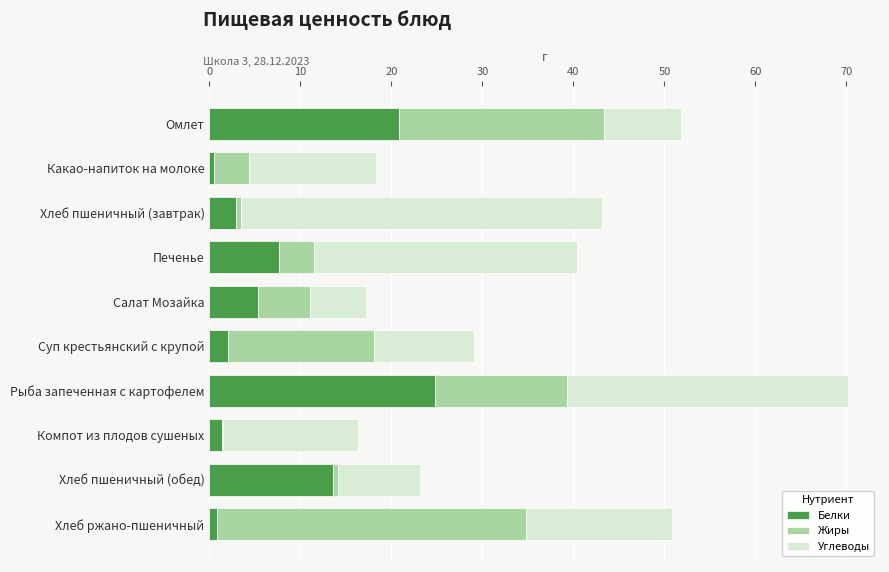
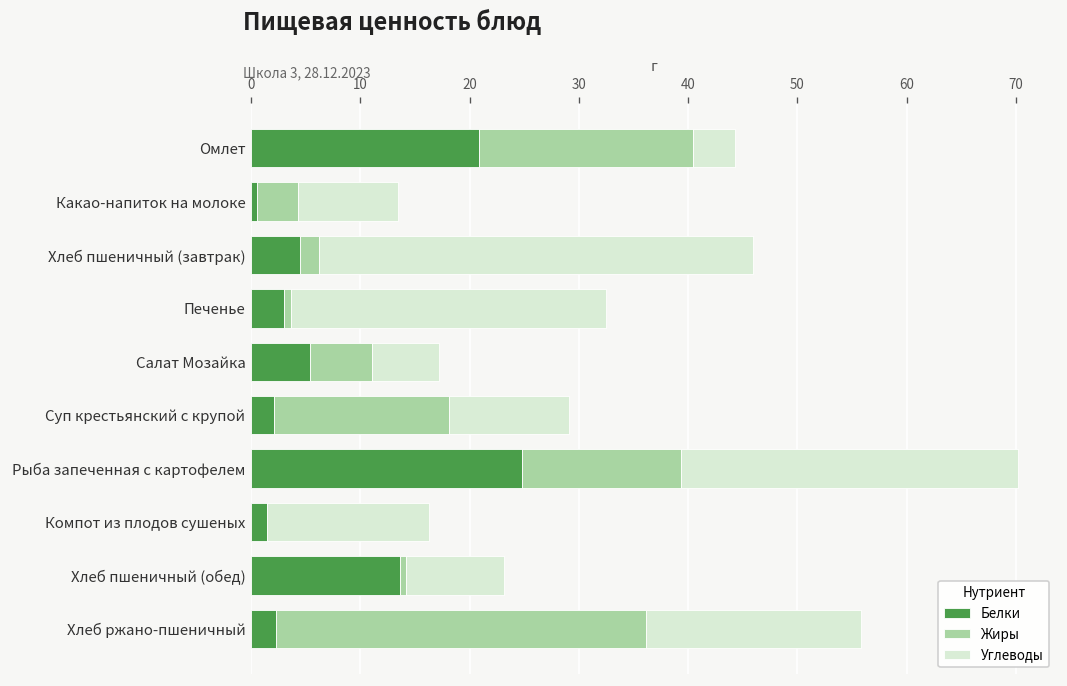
Жиры, Омлет: 22 -> 20
Углеводы, Омлет: 9 -> 4
Углеводы, Какао-напиток на молоке: 14 -> 9
Белки, Хлеб пшеничный (завтрак): 3 -> 5
Жиры, Хлеб пшеничный (завтрак): 1 -> 2
Белки, Печенье: 8 -> 3
Жиры, Печенье: 4 -> 1
Белки, Хлеб ржано-пшеничный: 1 -> 2
Углеводы, Хлеб ржано-пшеничный: 16 -> 20
